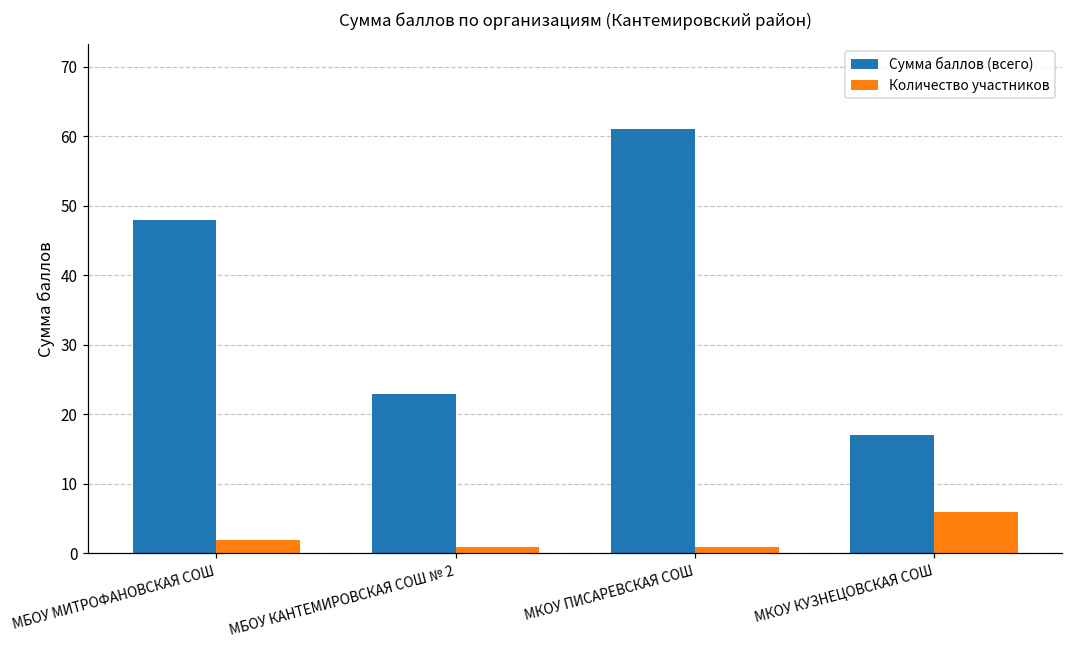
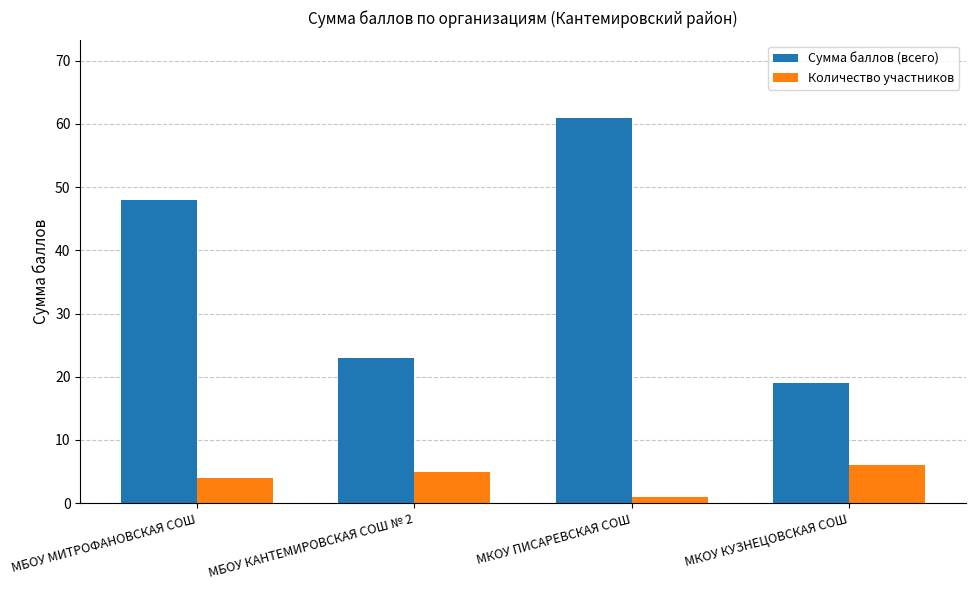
Количество участников, МБОУ МИТРОФАНОВСКАЯ СОШ: 2 -> 4
Количество участников, МБОУ КАНТЕМИРОВСКАЯ СОШ № 2: 1 -> 5
Сумма баллов (всего), МКОУ КУЗНЕЦОВСКАЯ СОШ: 17 -> 19
